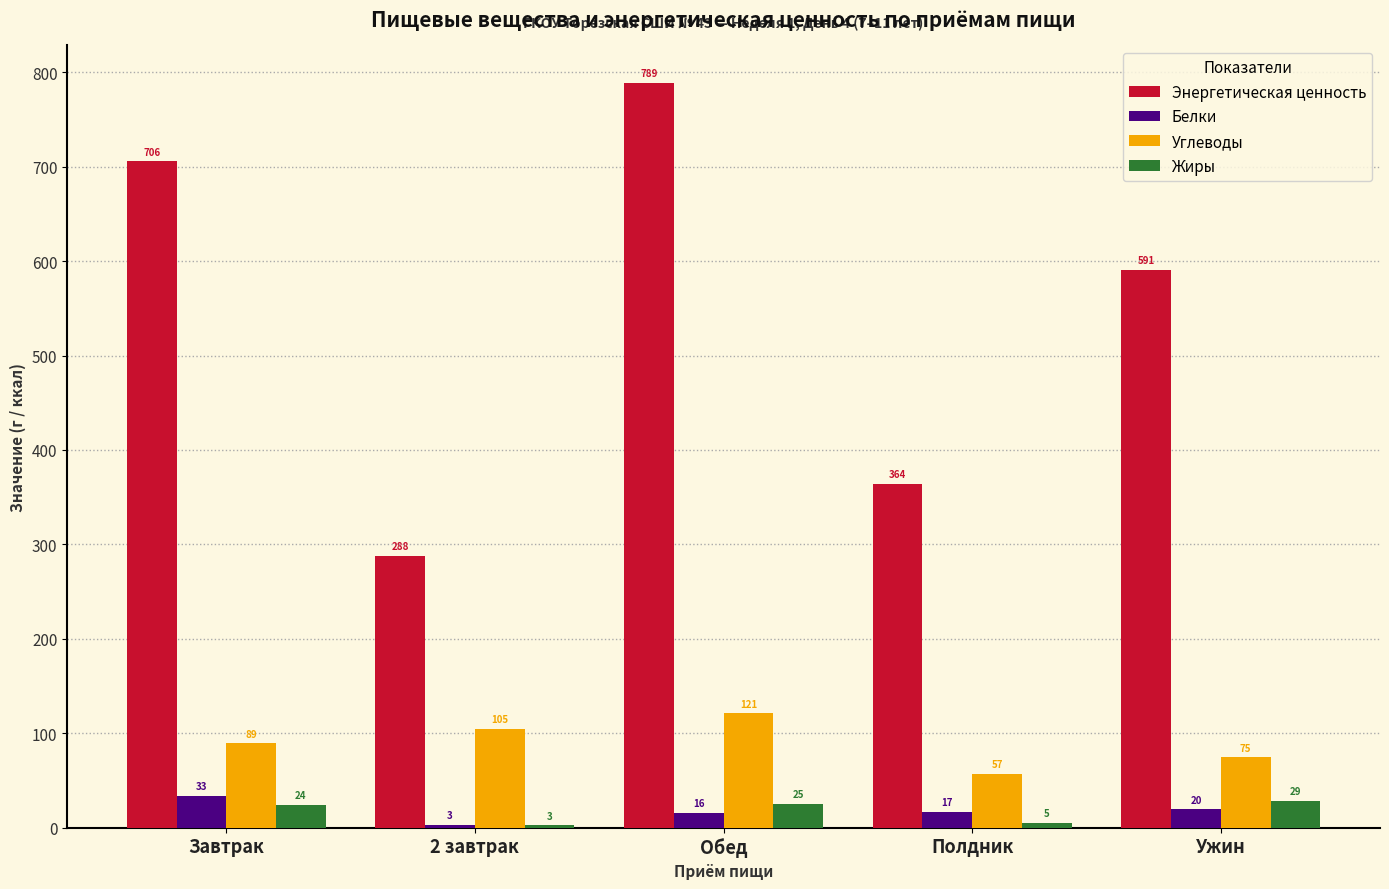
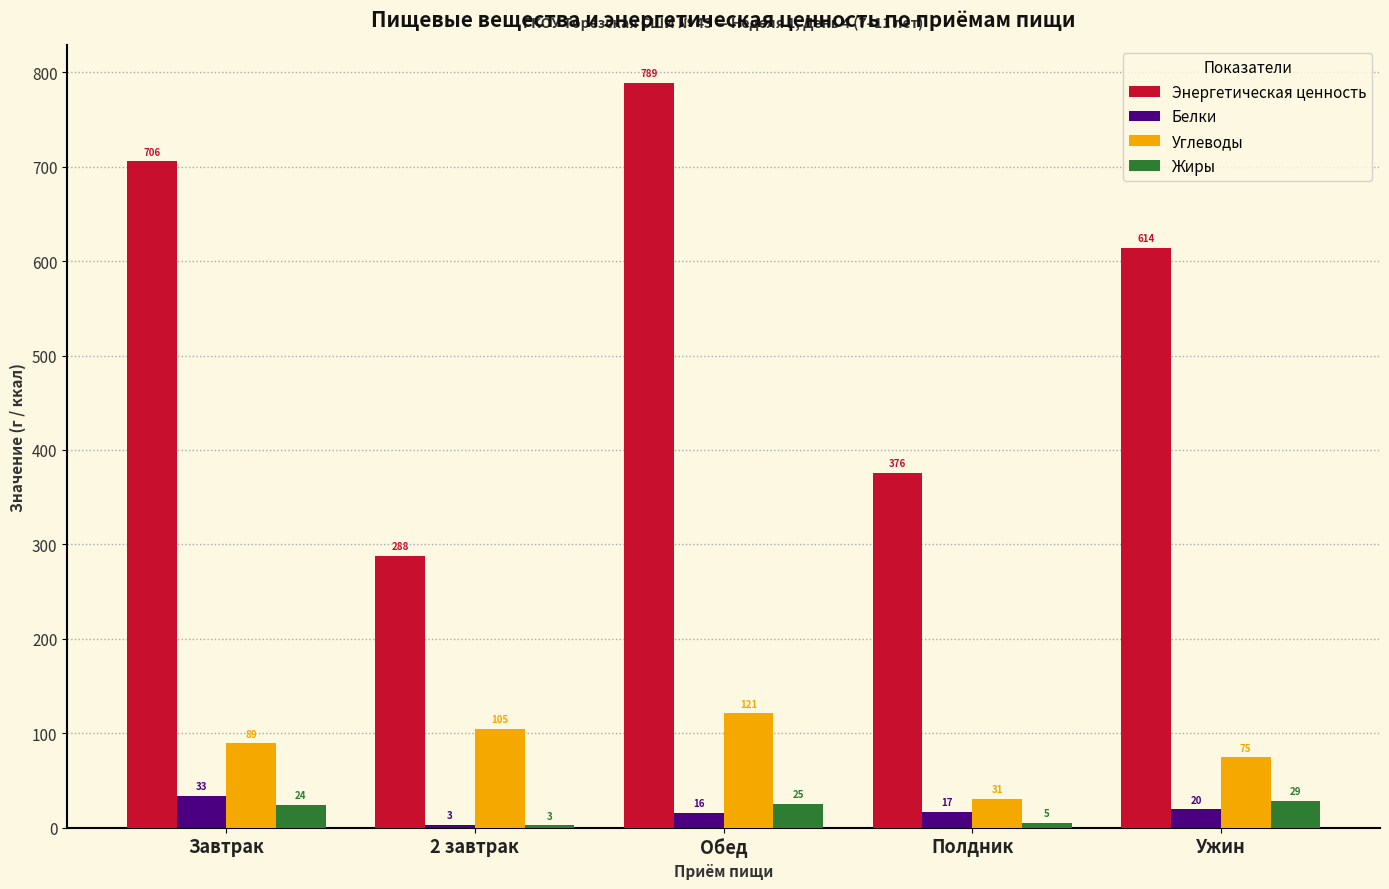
Энергетическая ценность, Полдник: 364 -> 376
Углеводы, Полдник: 57 -> 31
Энергетическая ценность, Ужин: 591 -> 614
